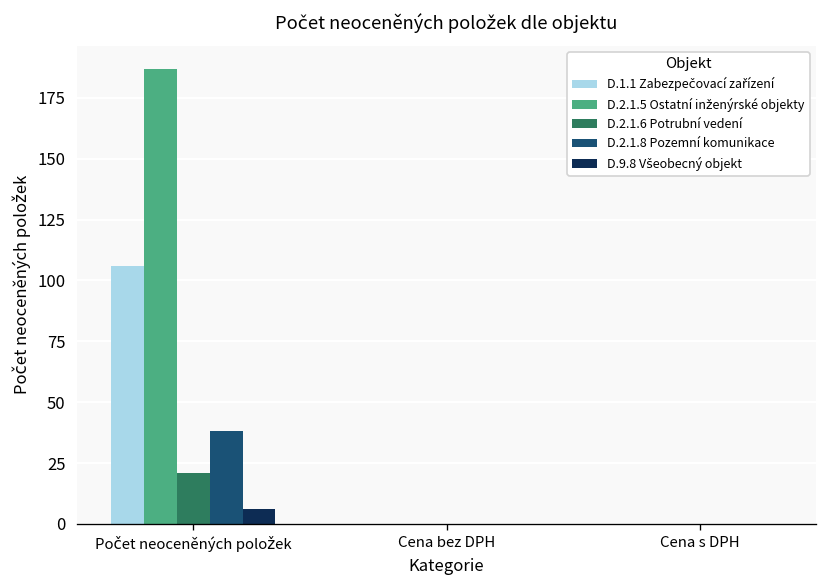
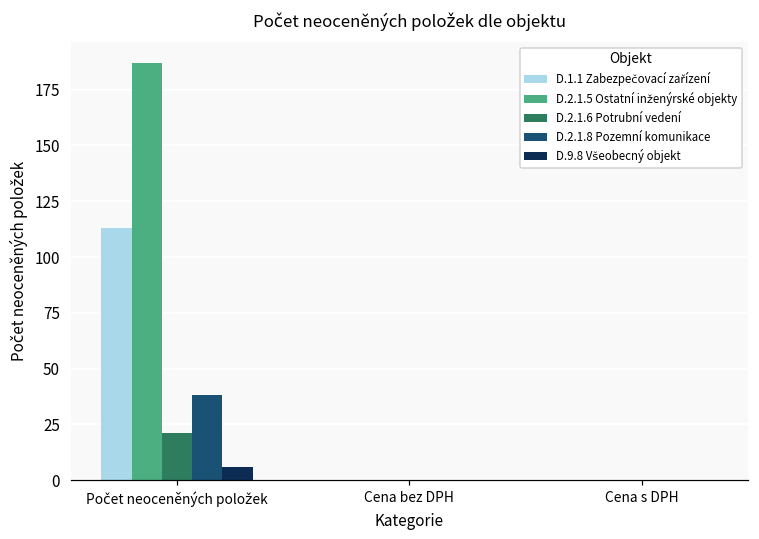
D.1.1 Zabezpečovací zařízení, Počet neoceněných položek: 106 -> 113
